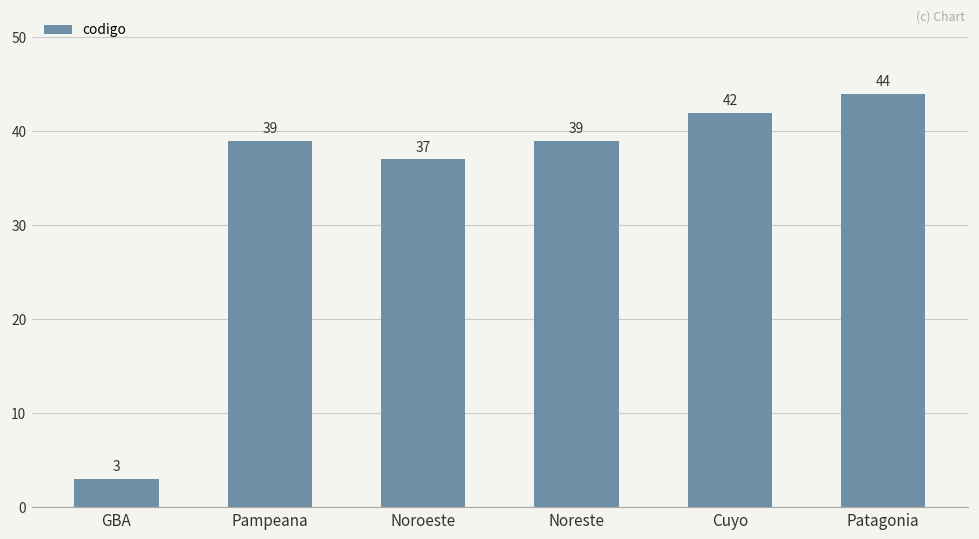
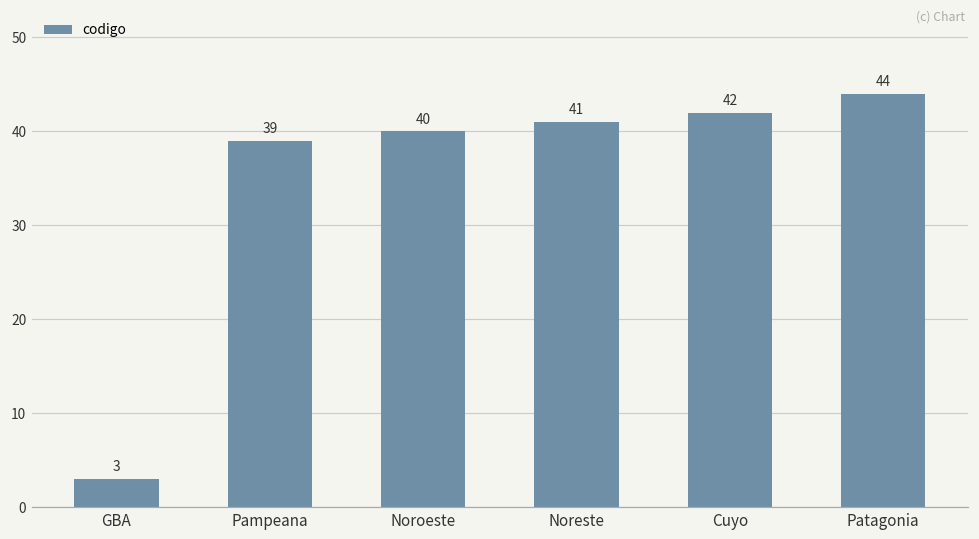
Noroeste: 37 -> 40
Noreste: 39 -> 41
